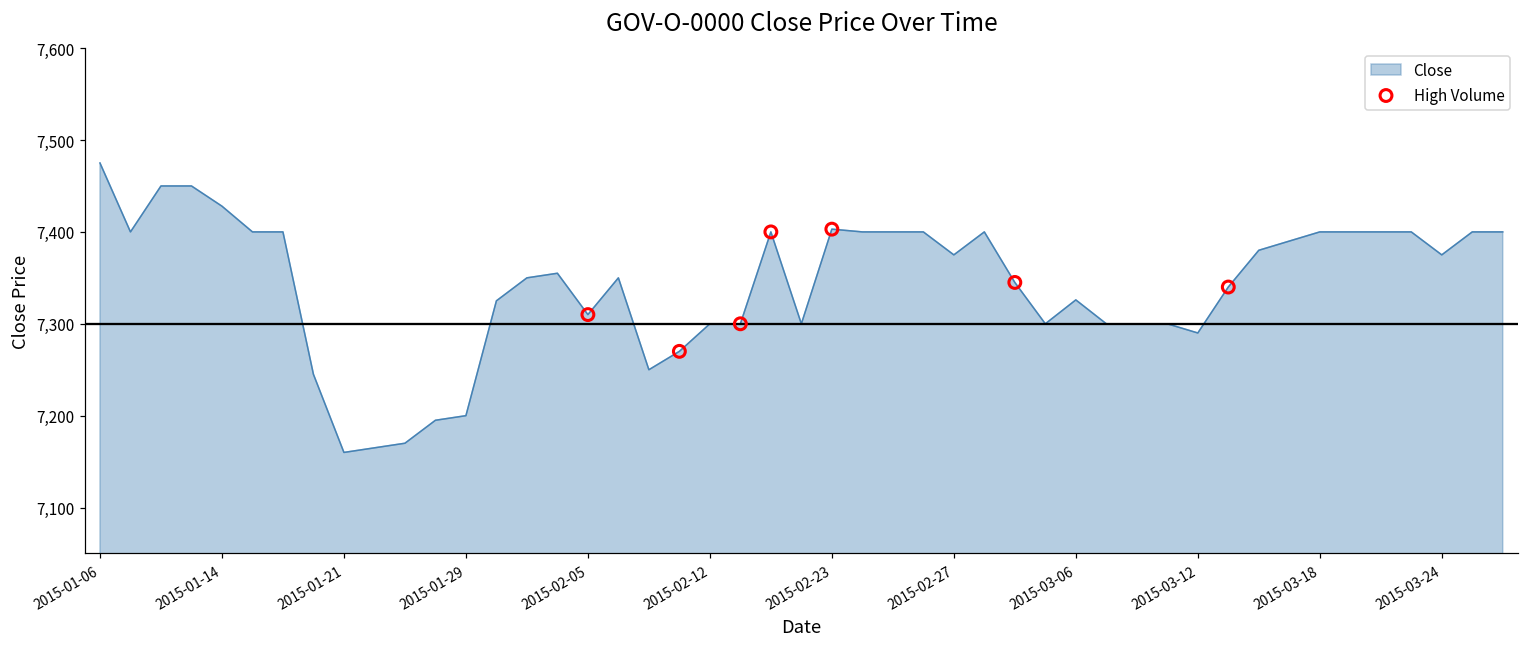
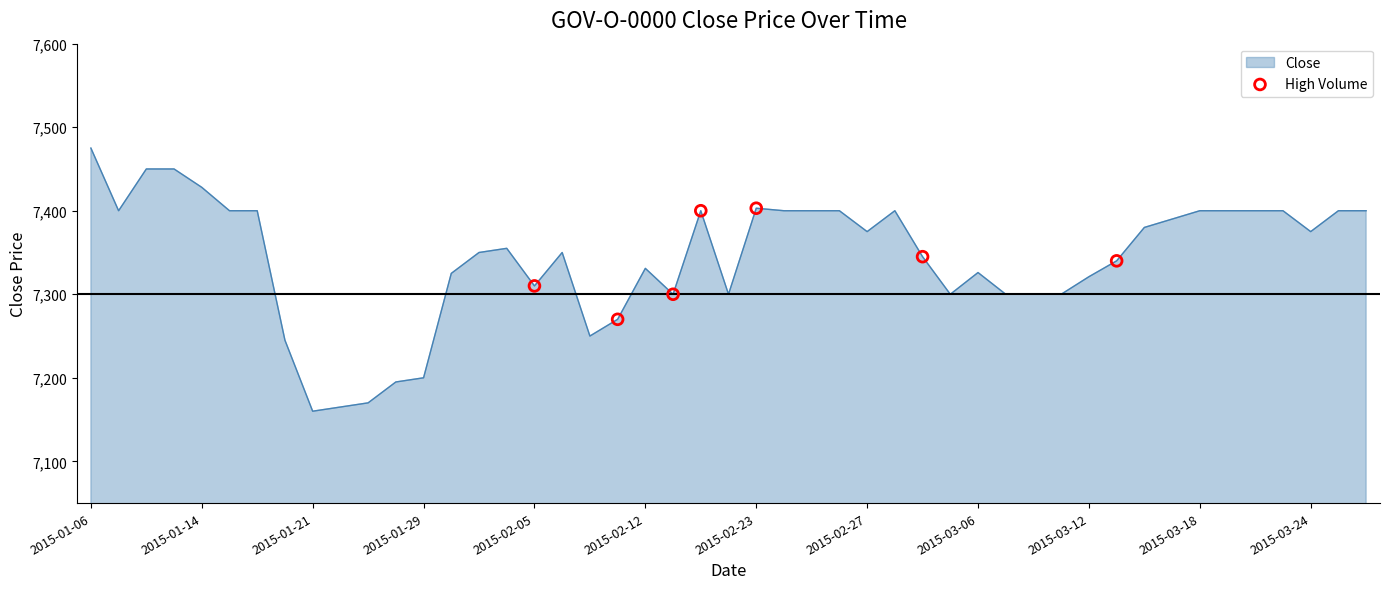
Close, 2015-02-12: 7,300 -> 7,330
Close, 2015-03-12: 7,290 -> 7,320
